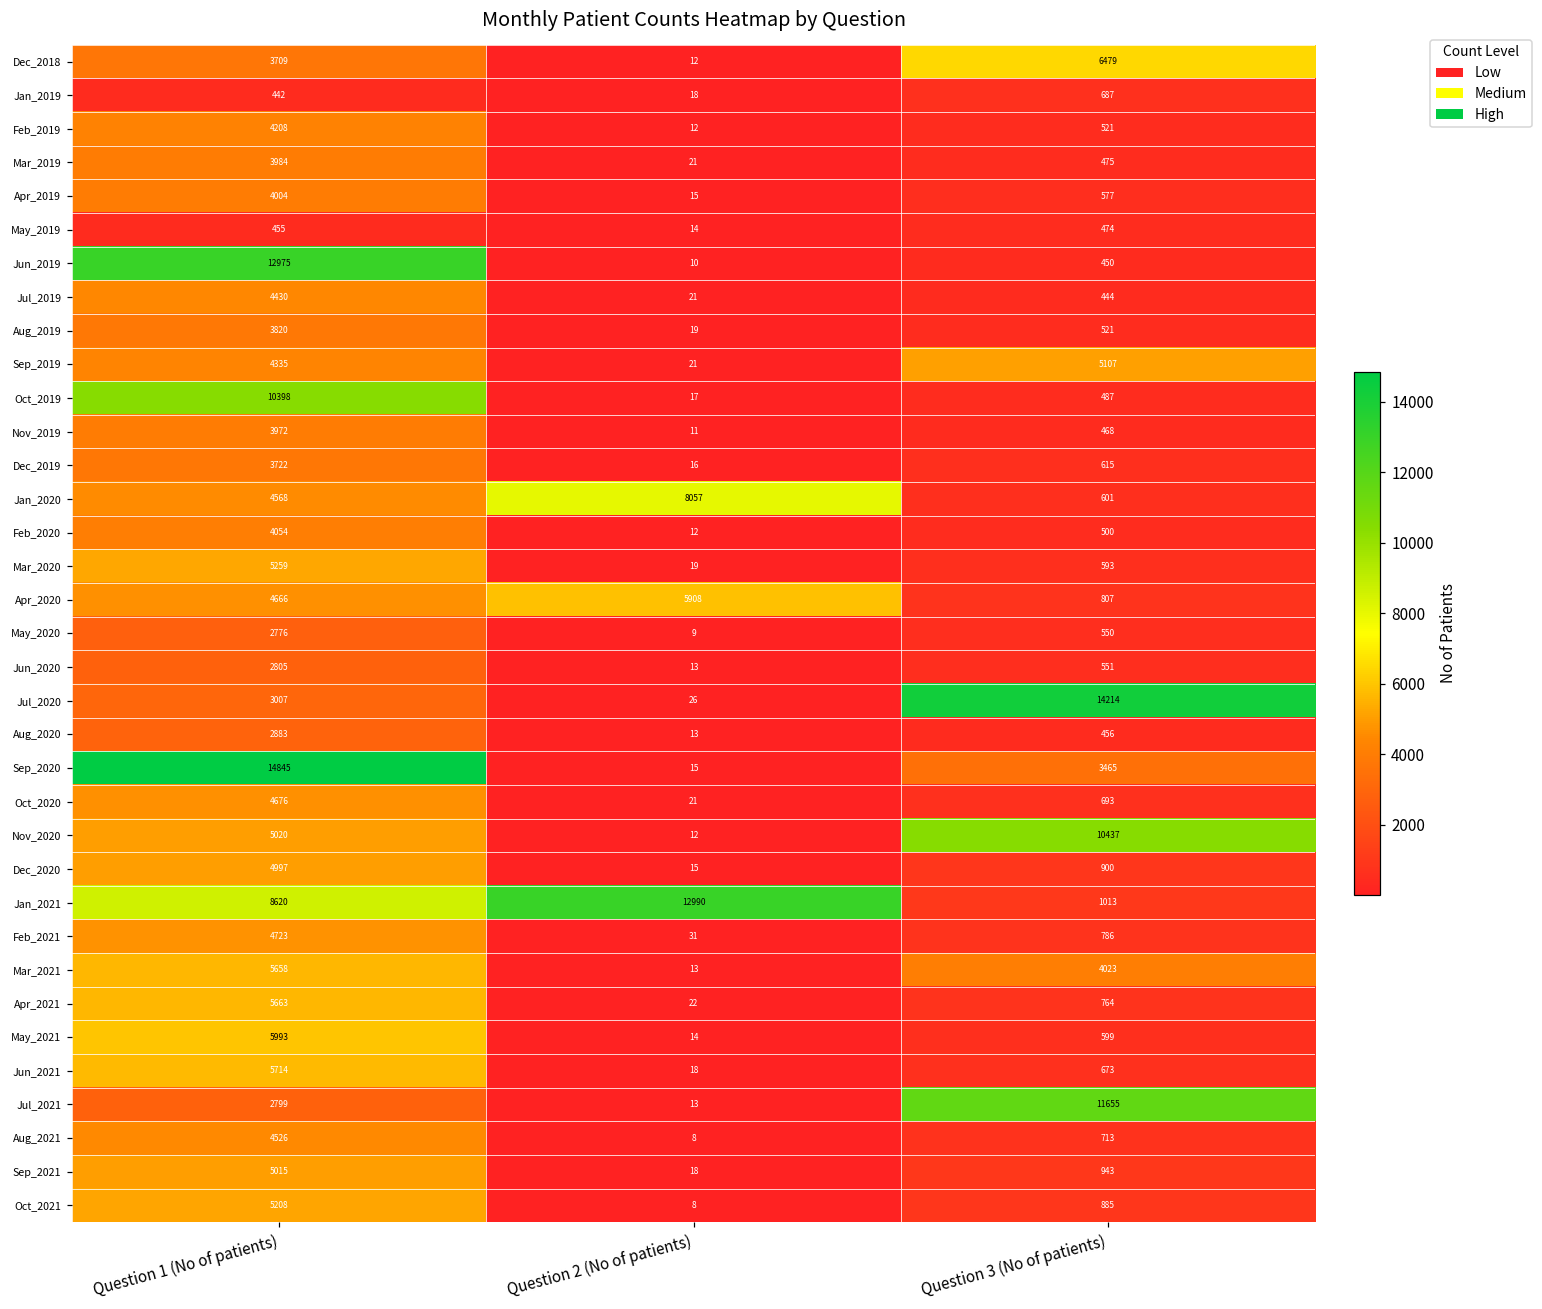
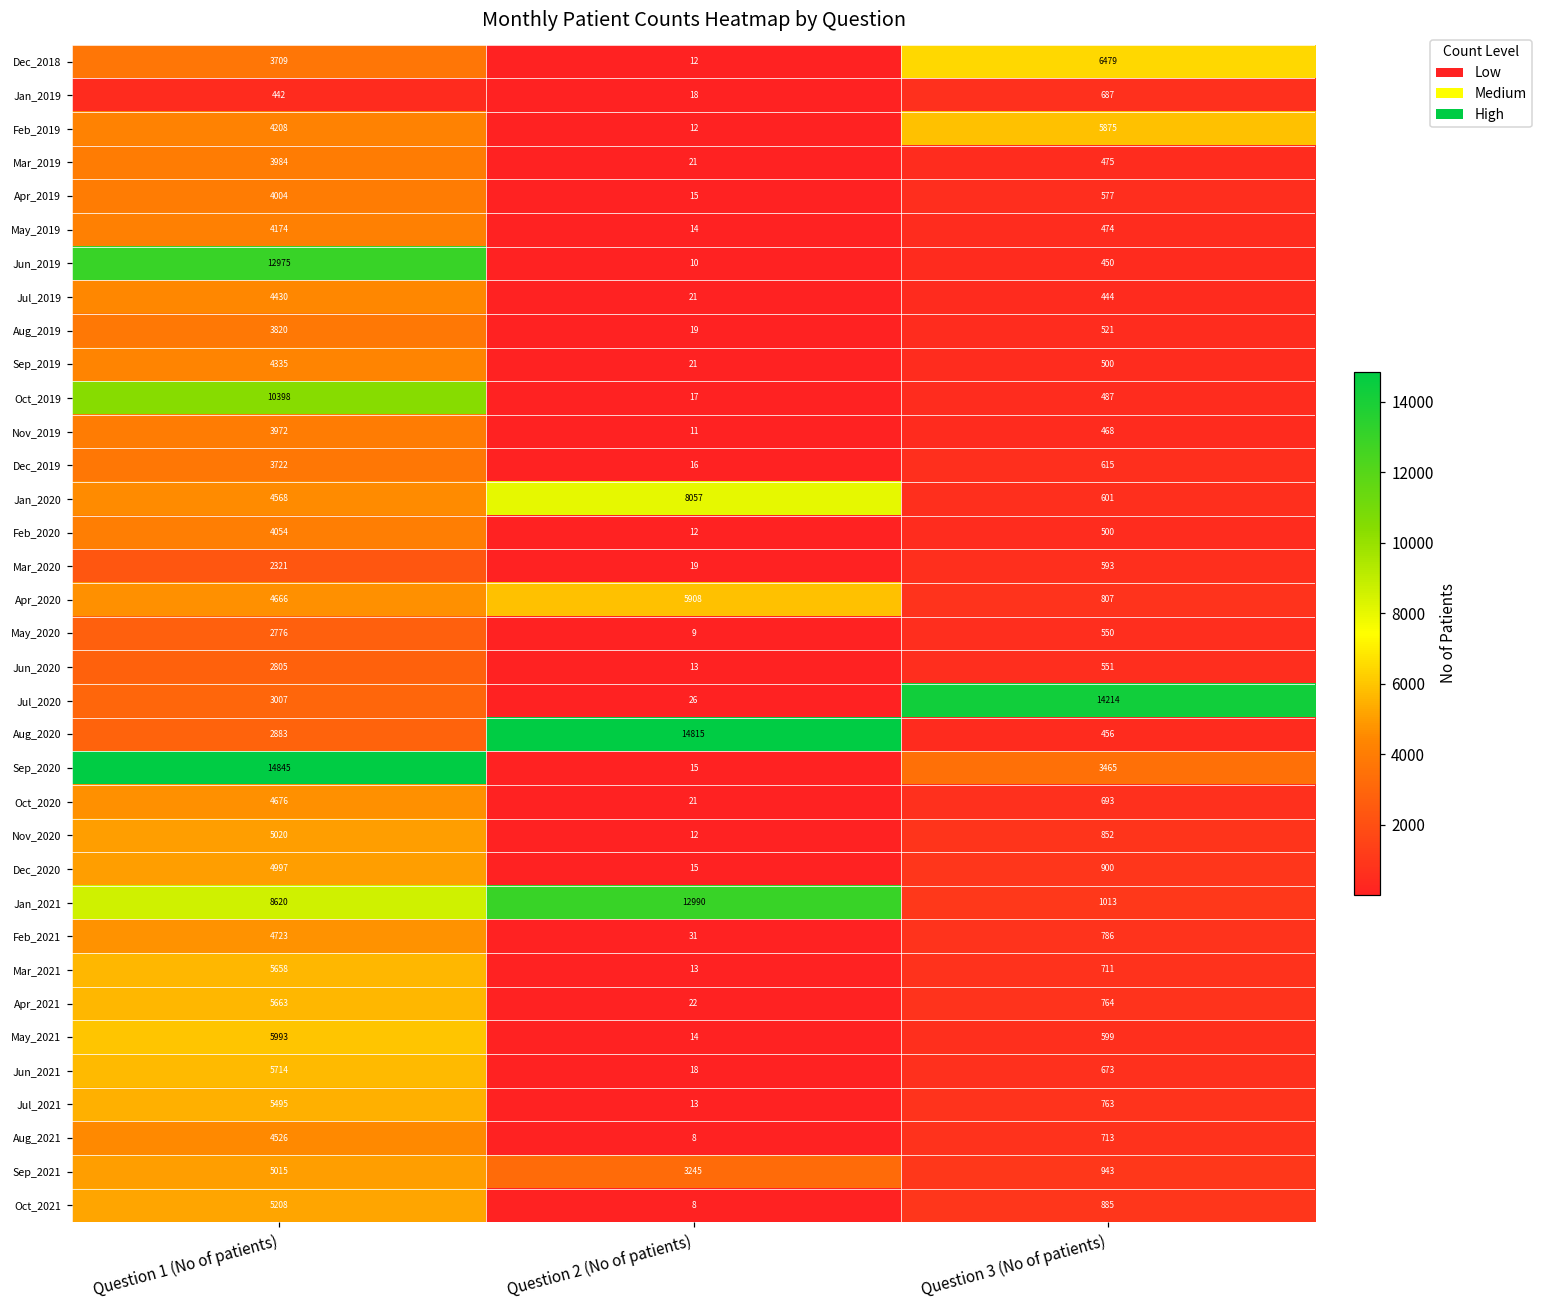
Feb_2019, Question 3 (No of patients): 521 -> 5875
May_2019, Question 1 (No of patients): 455 -> 4174
Sep_2019, Question 3 (No of patients): 5107 -> 500
Mar_2020, Question 1 (No of patients): 5259 -> 2321
Aug_2020, Question 2 (No of patients): 13 -> 14815
Nov_2020, Question 3 (No of patients): 10437 -> 852
Mar_2021, Question 3 (No of patients): 4023 -> 711
Jul_2021, Question 1 (No of patients): 2799 -> 5495
Jul_2021, Question 3 (No of patients): 11655 -> 763
Sep_2021, Question 2 (No of patients): 18 -> 3245
